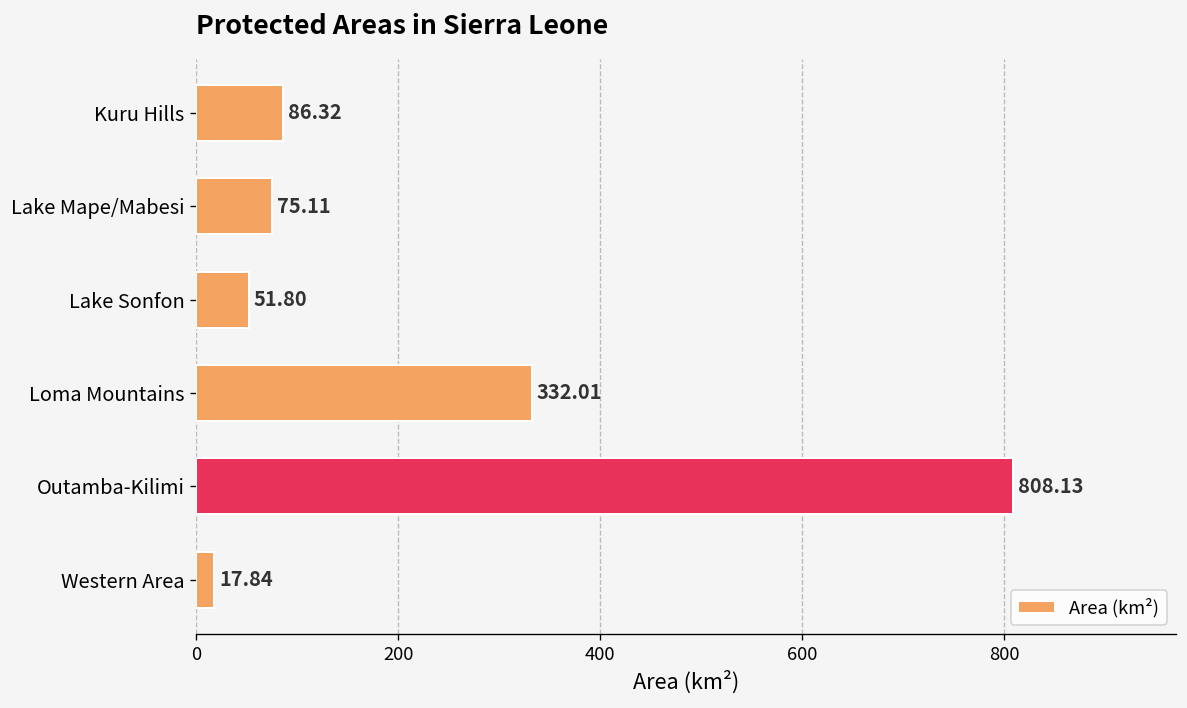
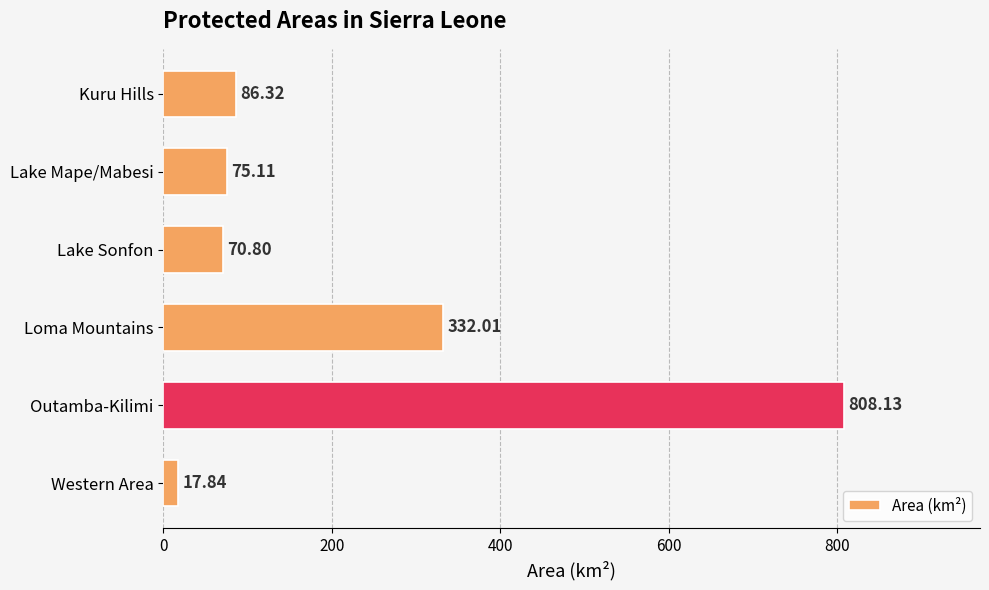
Lake Sonfon: 51.80 -> 70.80
